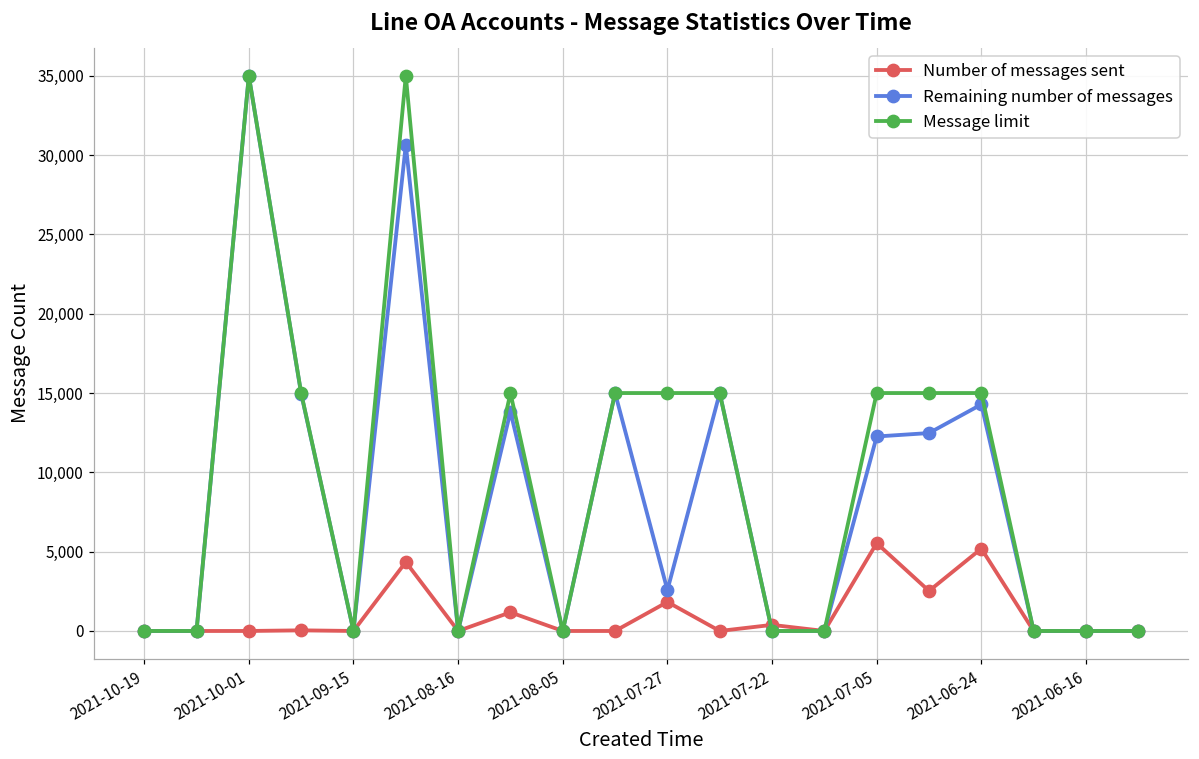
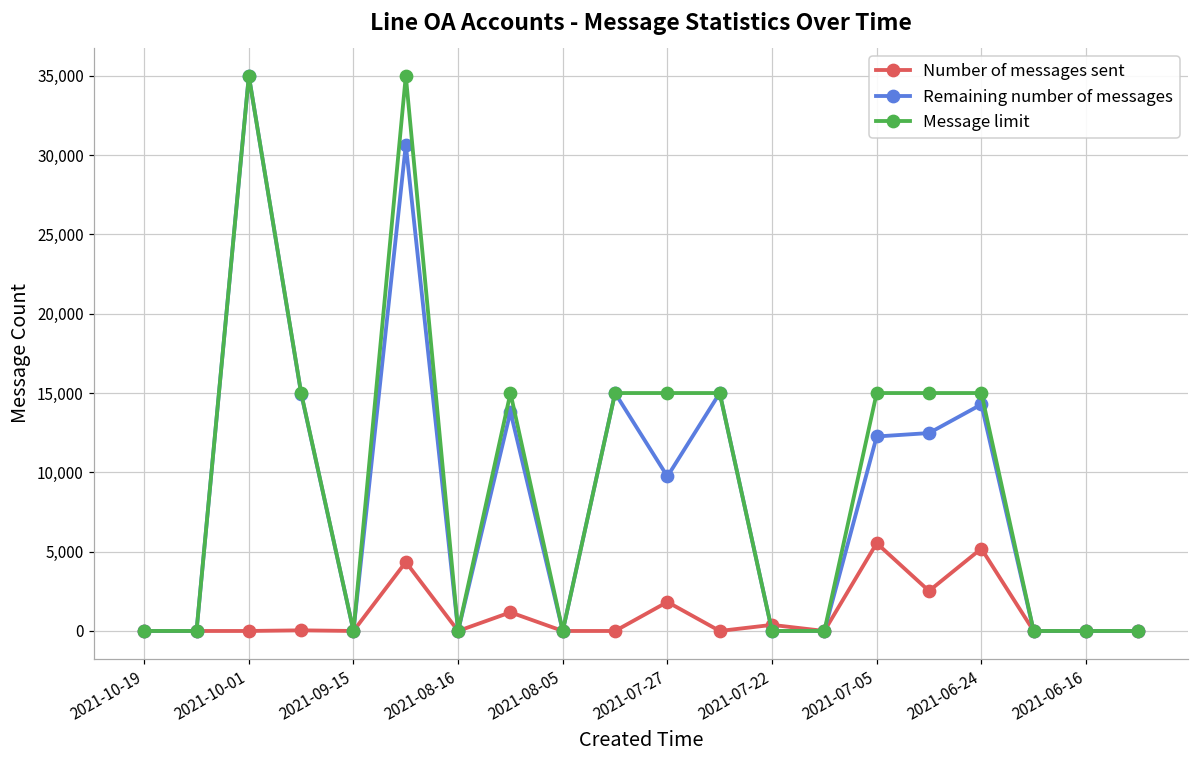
Remaining number of messages, 2021-07-27: 2,600 -> 9,700
